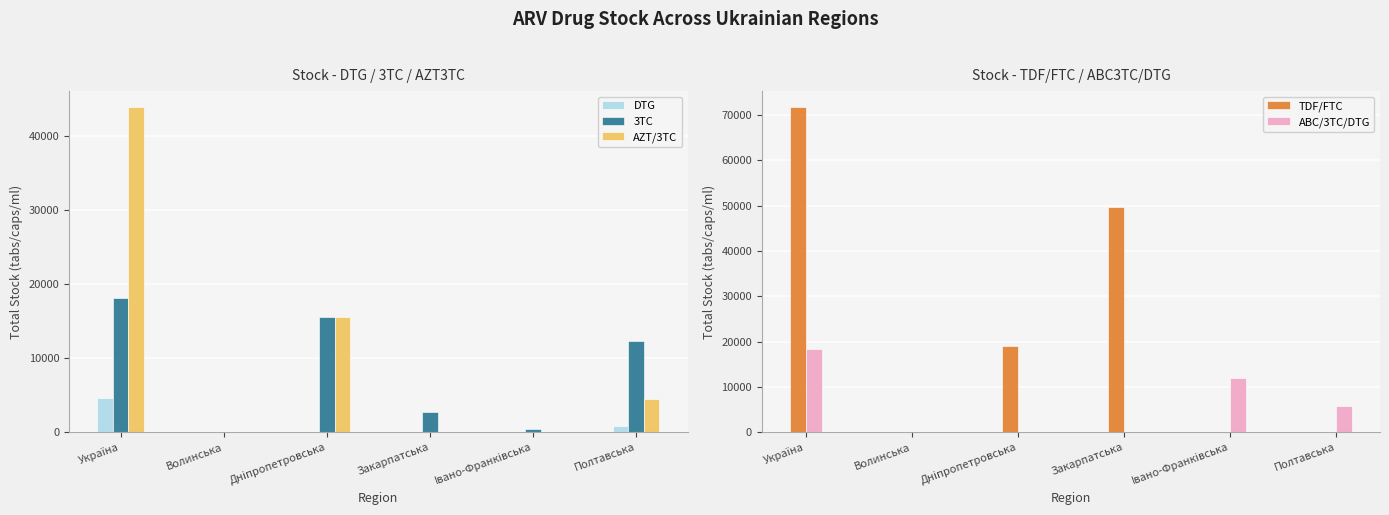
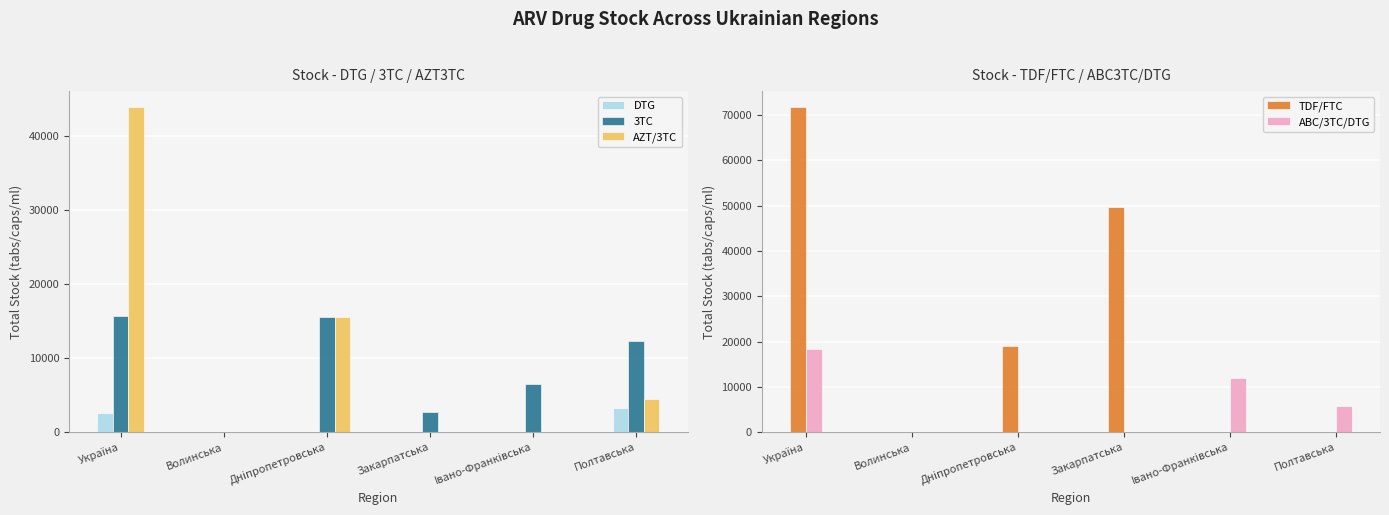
Stock - DTG / 3TC / AZT3TC, DTG, Україна: 5000 -> 3000
Stock - DTG / 3TC / AZT3TC, 3TC, Україна: 18000 -> 16000
Stock - DTG / 3TC / AZT3TC, 3TC, Івано-Франківська: 0 -> 7000
Stock - DTG / 3TC / AZT3TC, DTG, Полтавська: 1000 -> 3000
